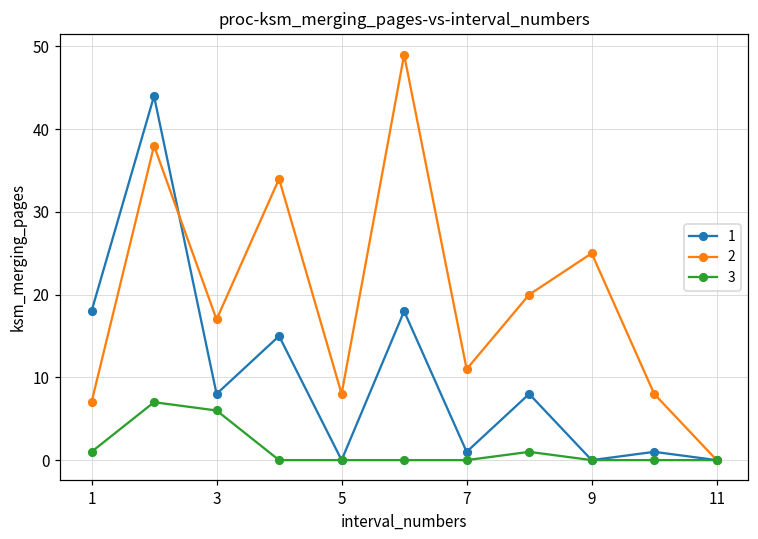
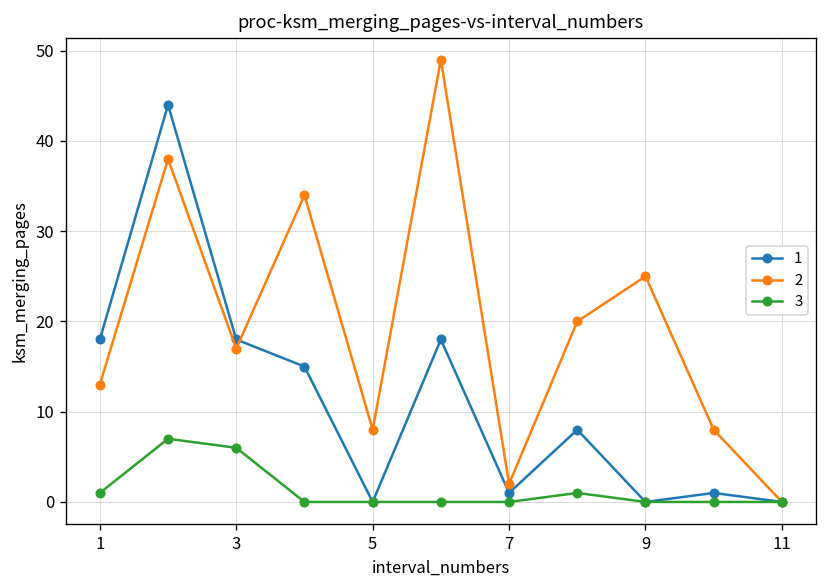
2, 1: 7 -> 13
1, 3: 8 -> 18
2, 7: 11 -> 2
